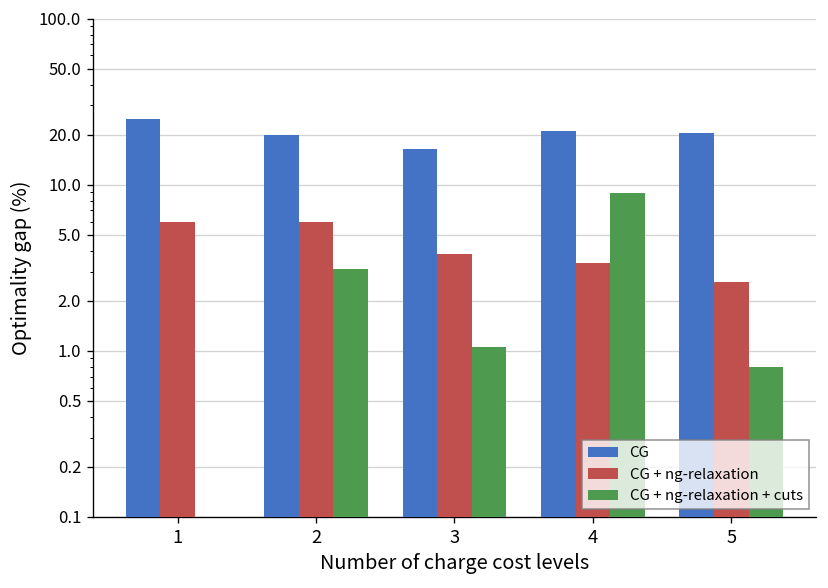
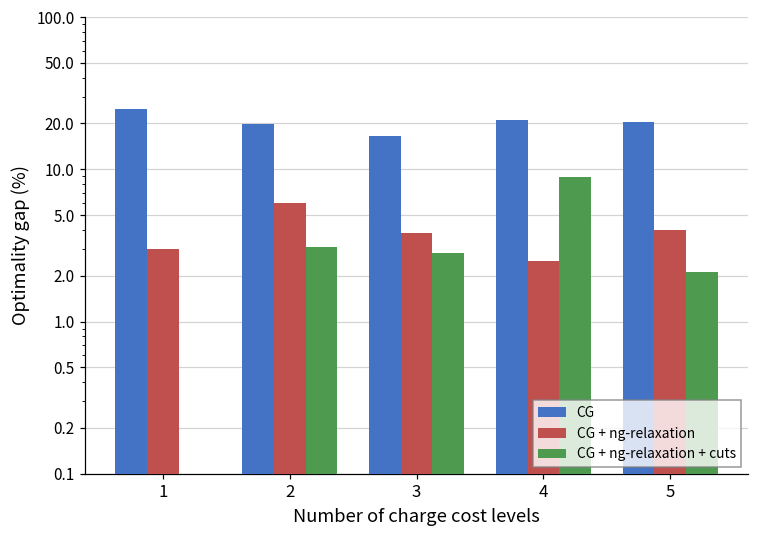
CG + ng-relaxation, 1: 6 -> 3
CG + ng-relaxation + cuts, 3: 1.1 -> 2.8
CG + ng-relaxation, 4: 3.4 -> 2.5
CG + ng-relaxation, 5: 2.6 -> 4.0
CG + ng-relaxation + cuts, 5: 0.8 -> 2.1
